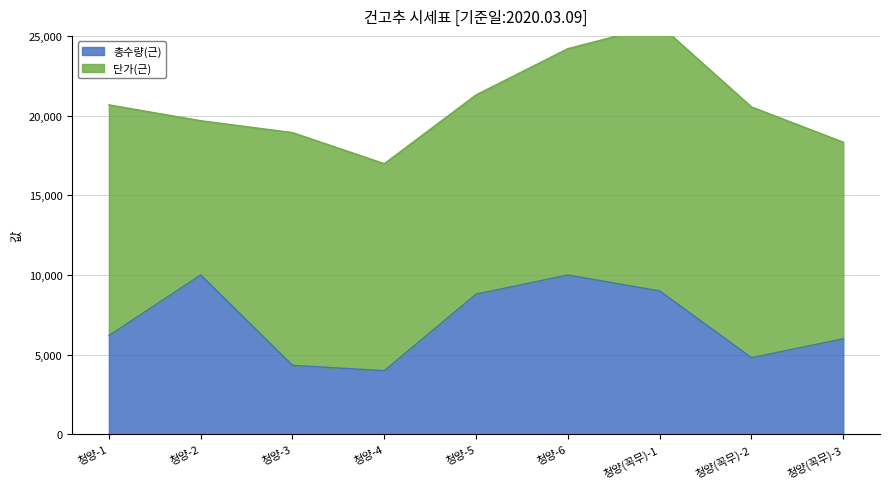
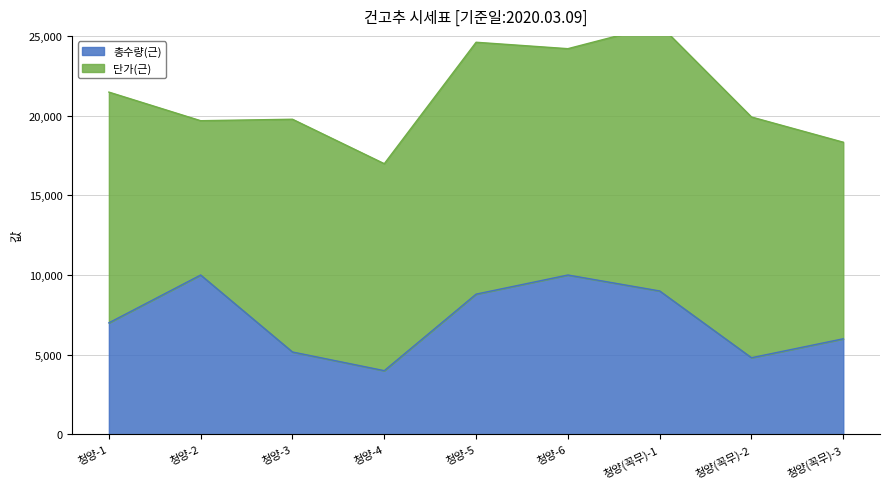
총수량(근), 청양-1: 6,200 -> 7,000
총수량(근), 청양-3: 4,300 -> 5,200
단가(근), 청양-5: 12,500 -> 15,800
단가(근), 청양(꼭무)-2: 15,700 -> 15,100
